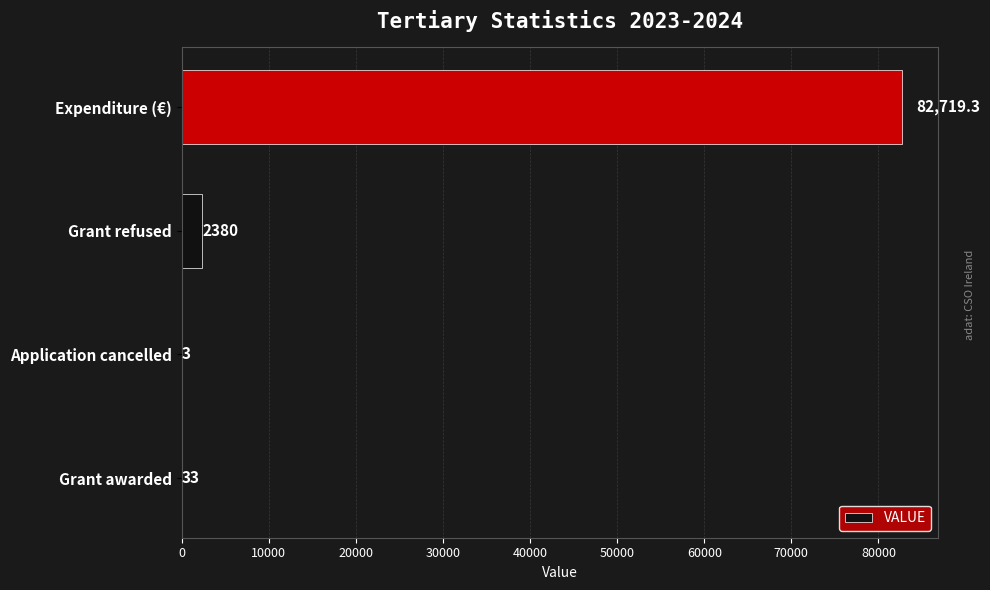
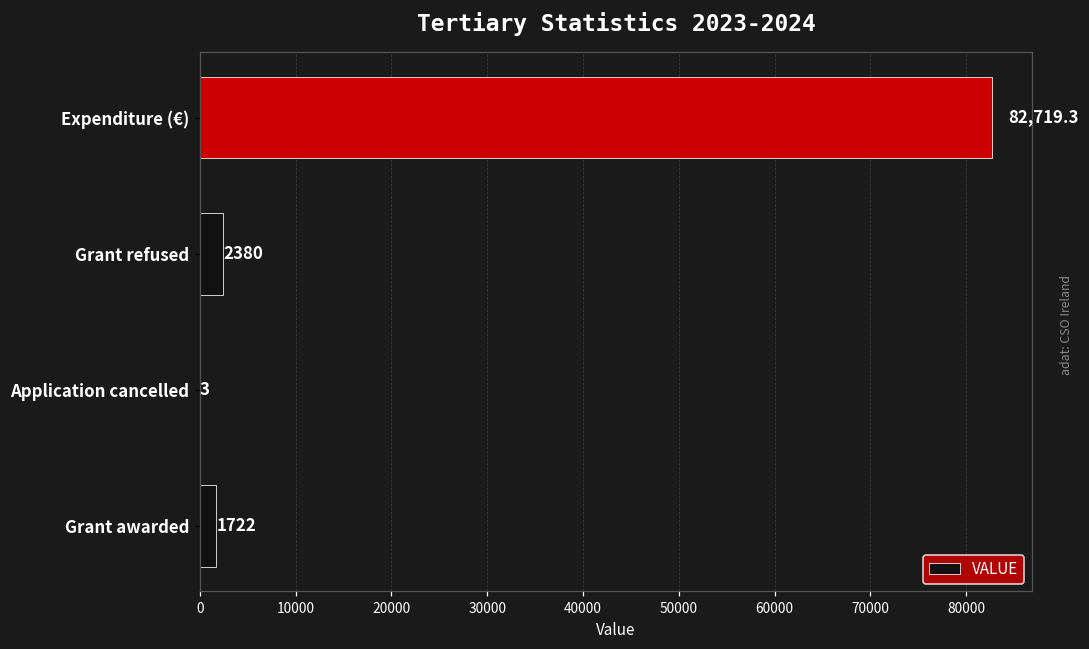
Grant awarded: 33 -> 1722
